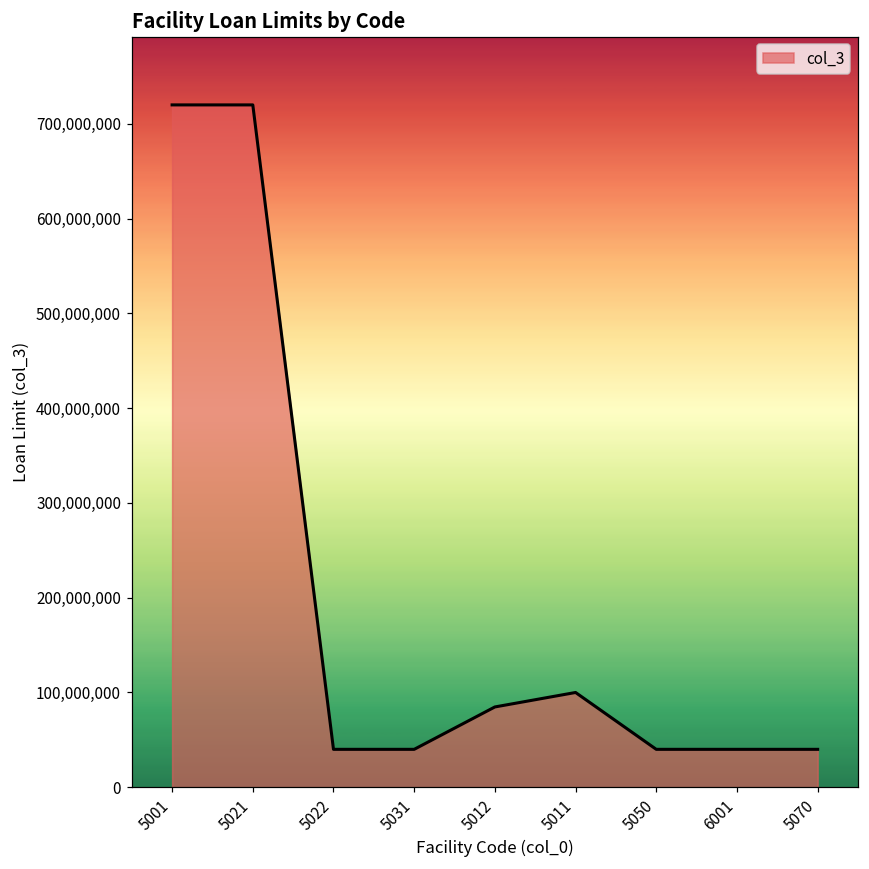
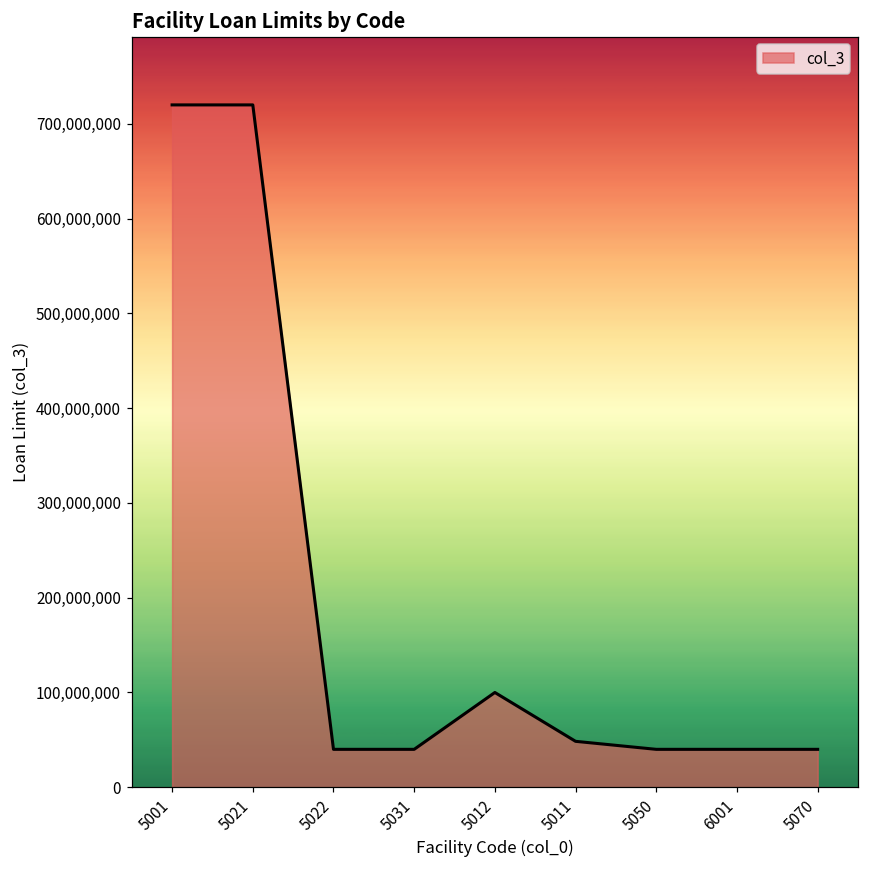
5012: 80,000,000 -> 100,000,000
5011: 100,000,000 -> 50,000,000
